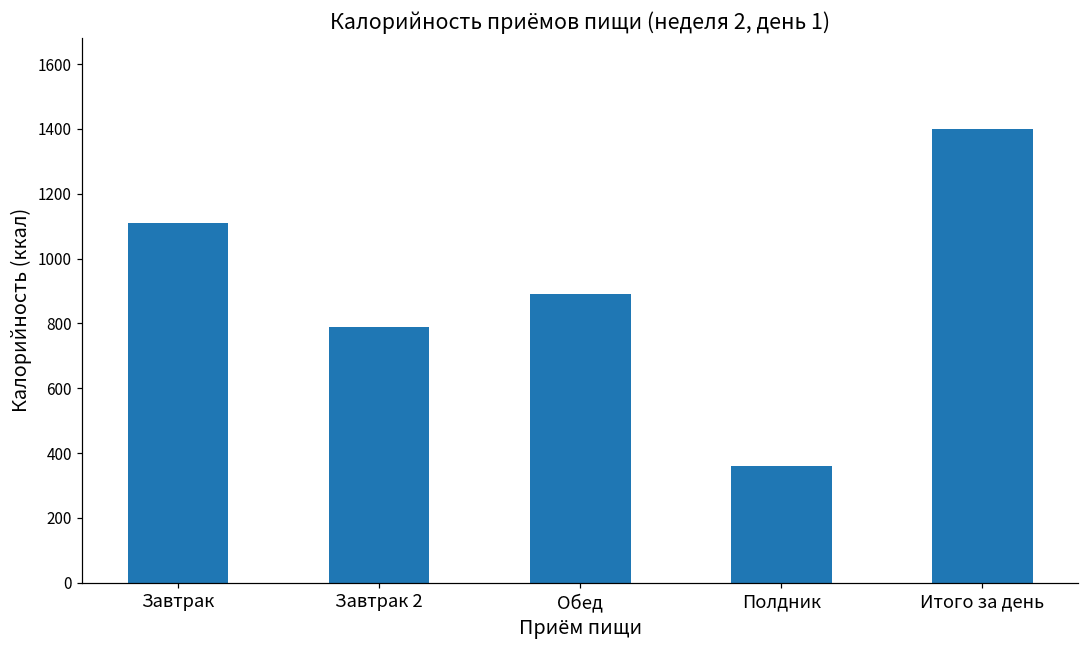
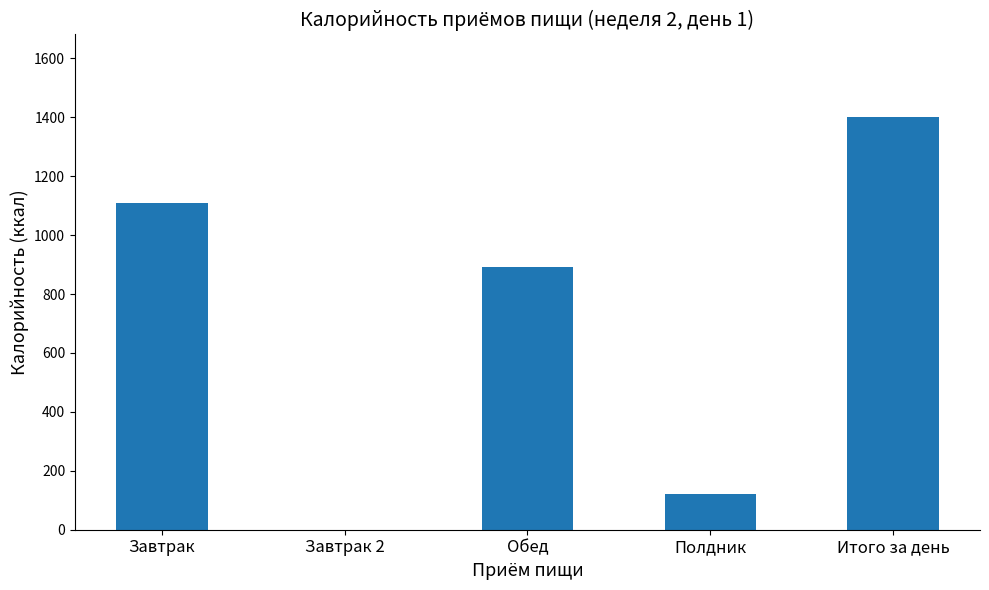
Завтрак 2: 790 -> 0
Полдник: 360 -> 120
